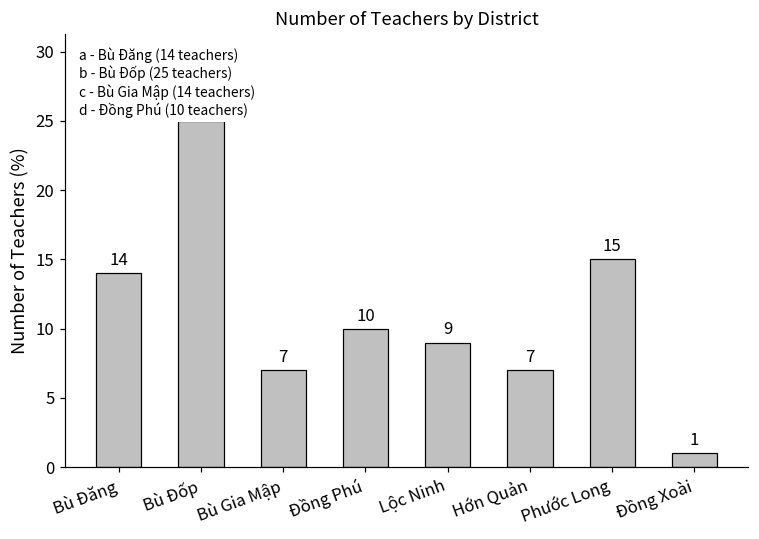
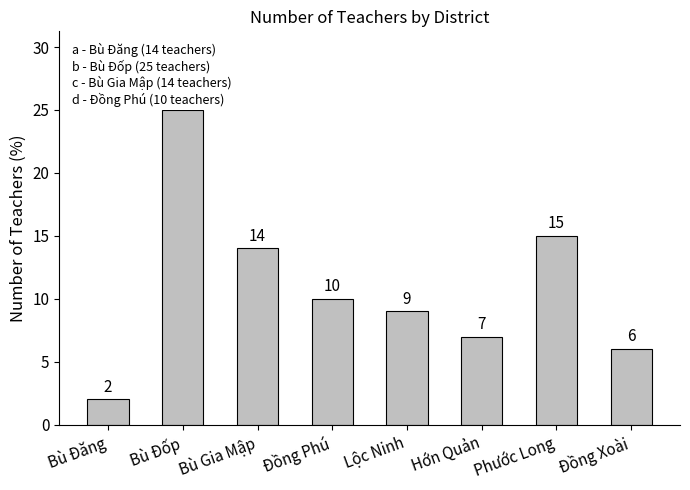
Bù Đăng: 14 -> 2
Bù Gia Mập: 7 -> 14
Đồng Xoài: 1 -> 6
